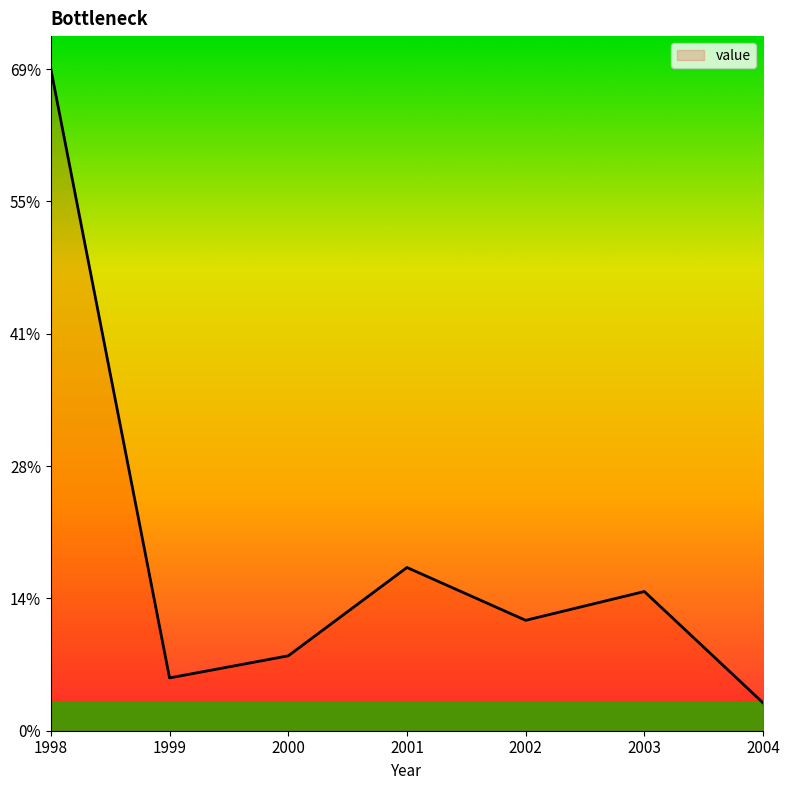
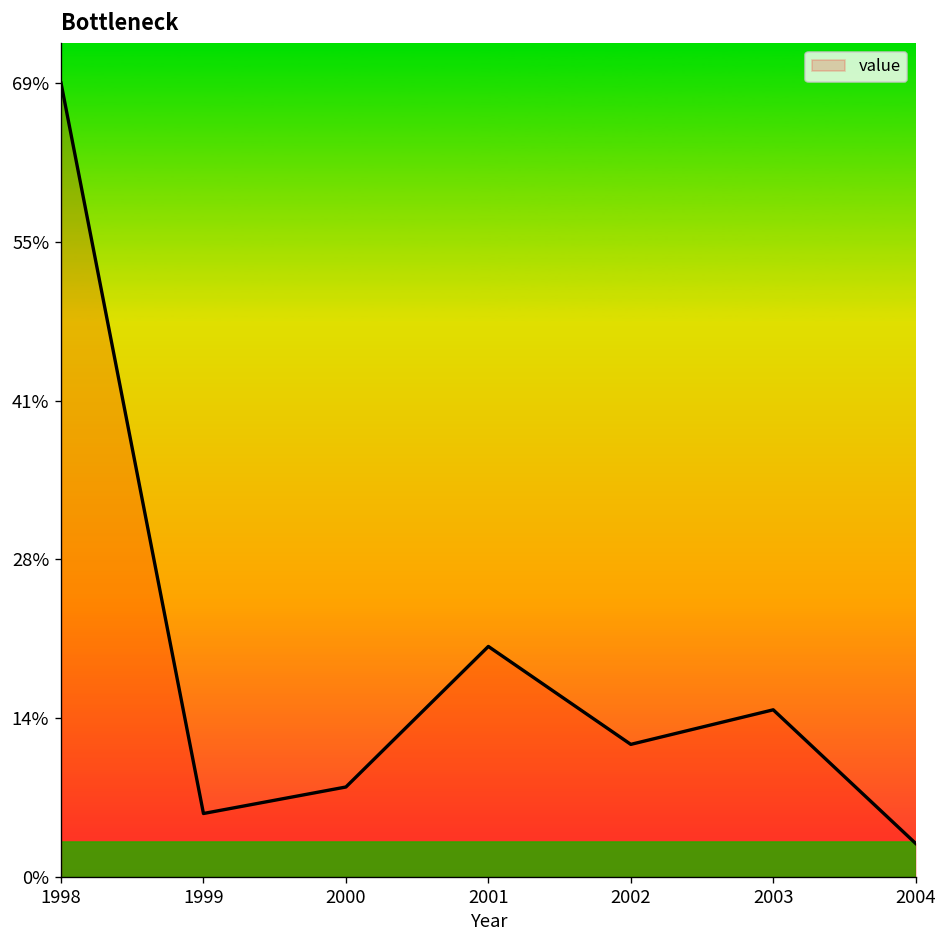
2001: 17% -> 20%
